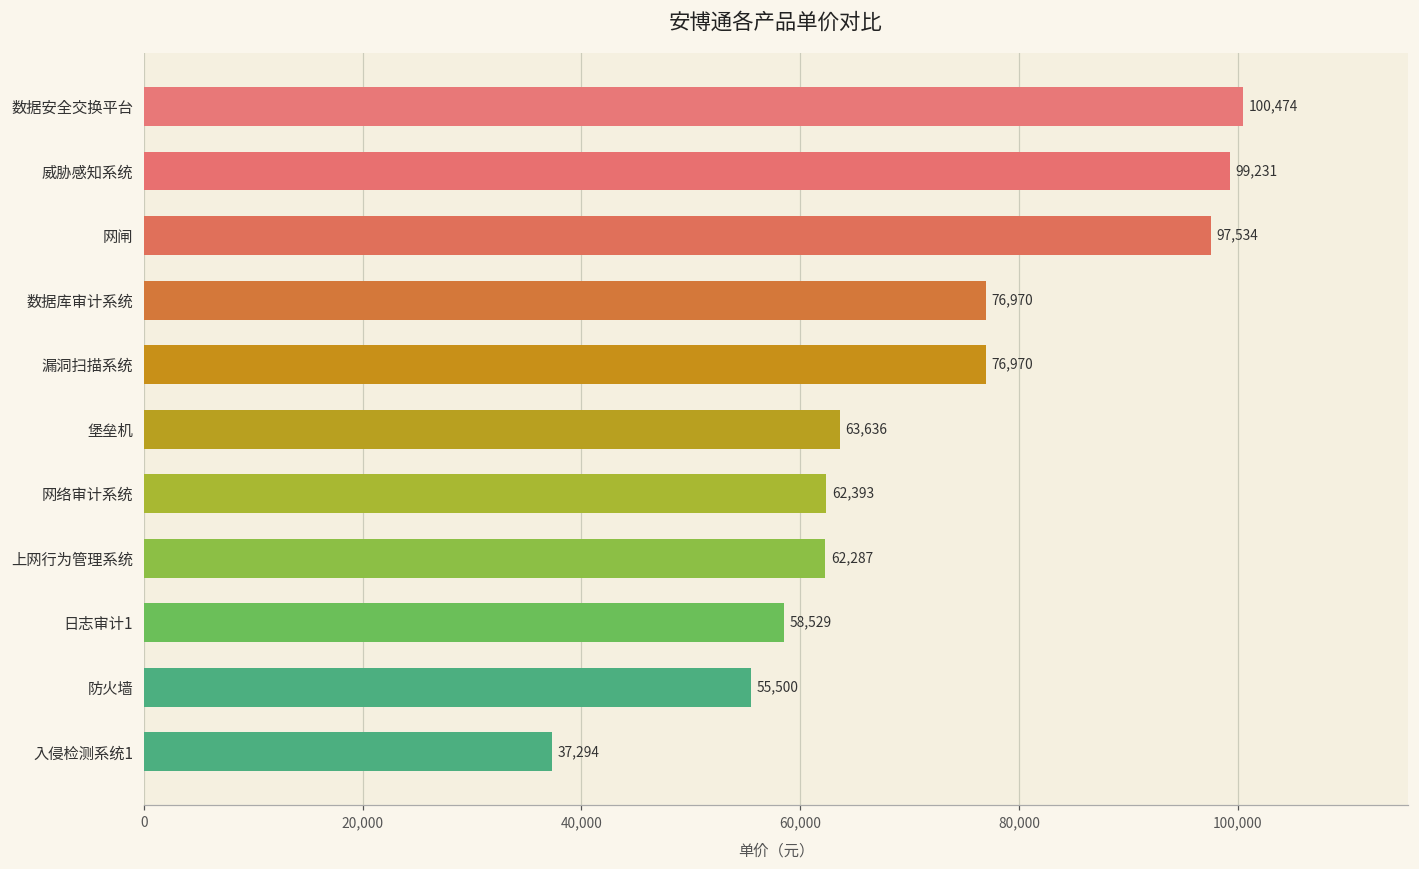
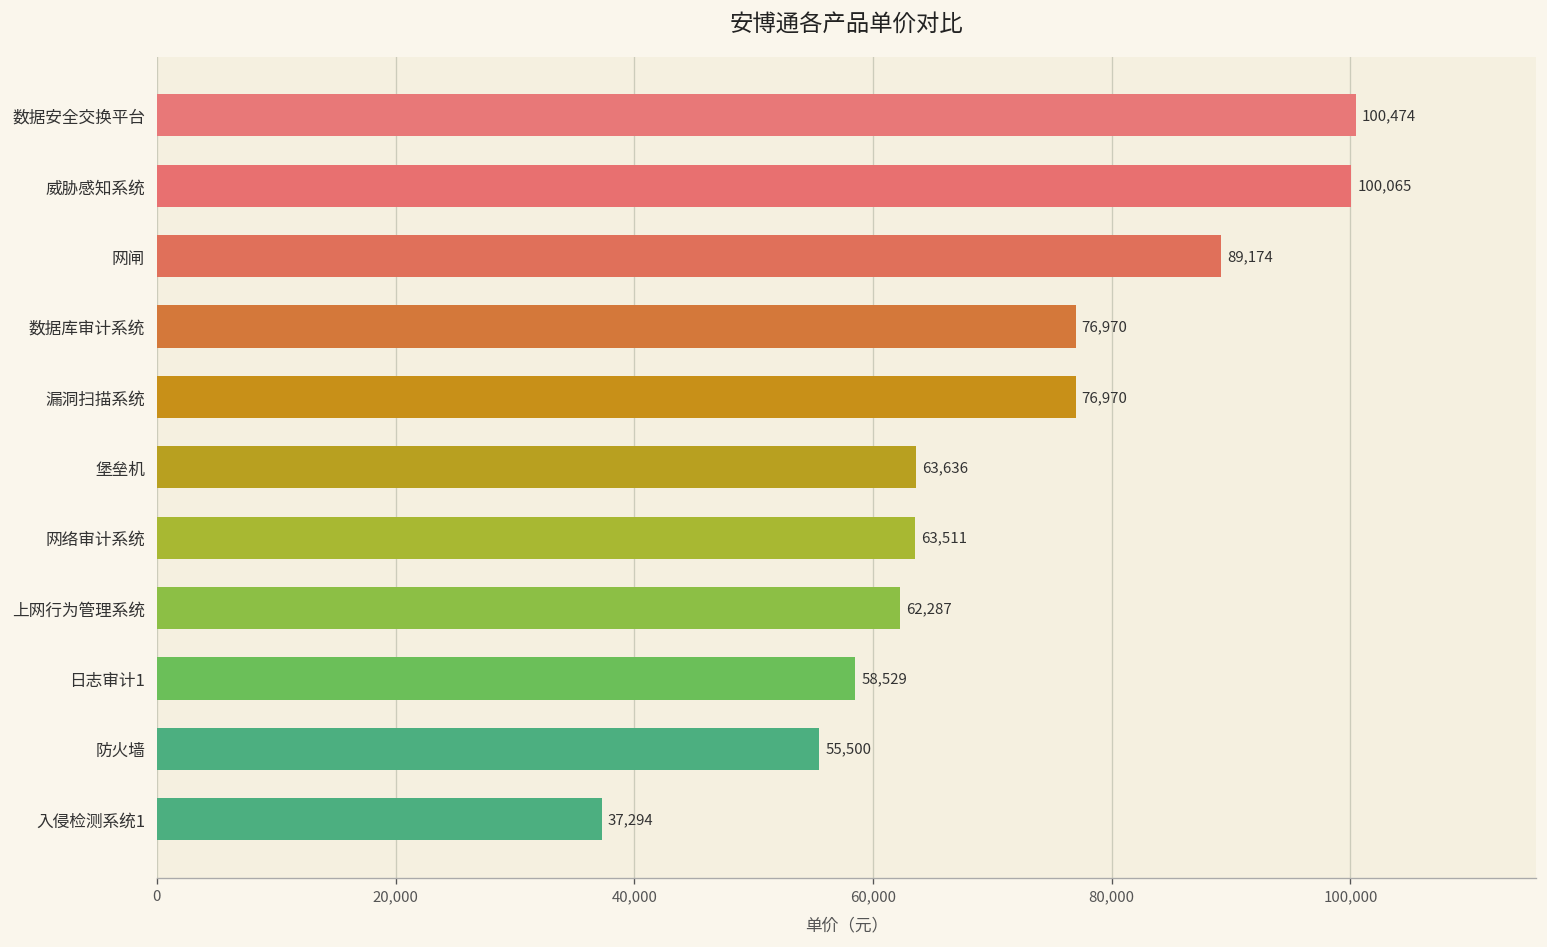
威胁感知系统: 99,231 -> 100,065
网闸: 97,534 -> 89,174
网络审计系统: 62,393 -> 63,511
